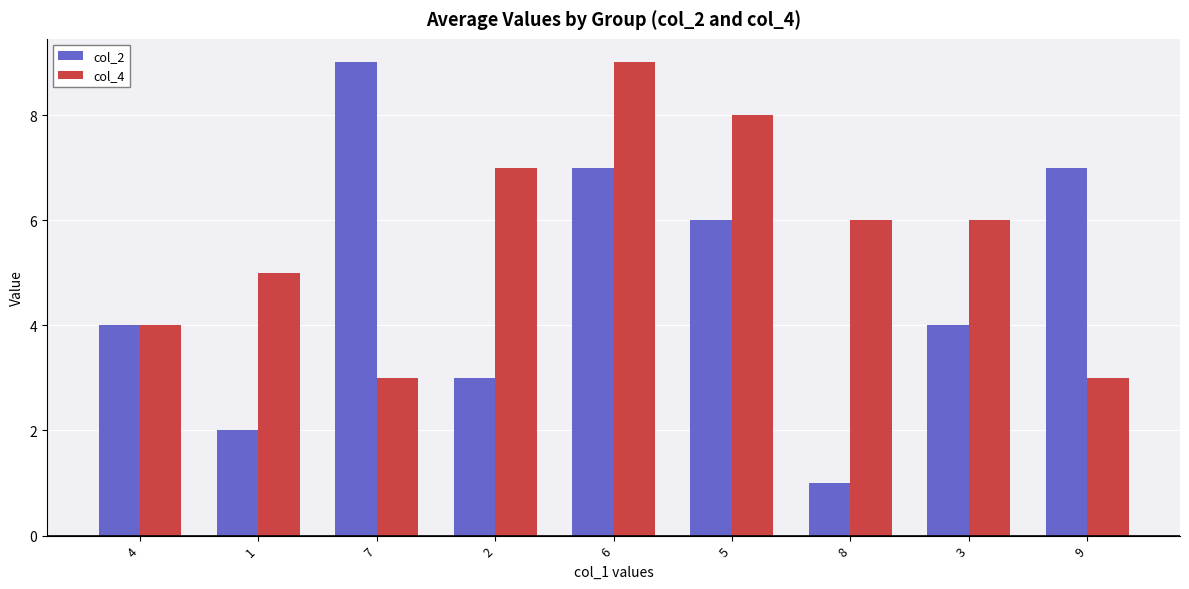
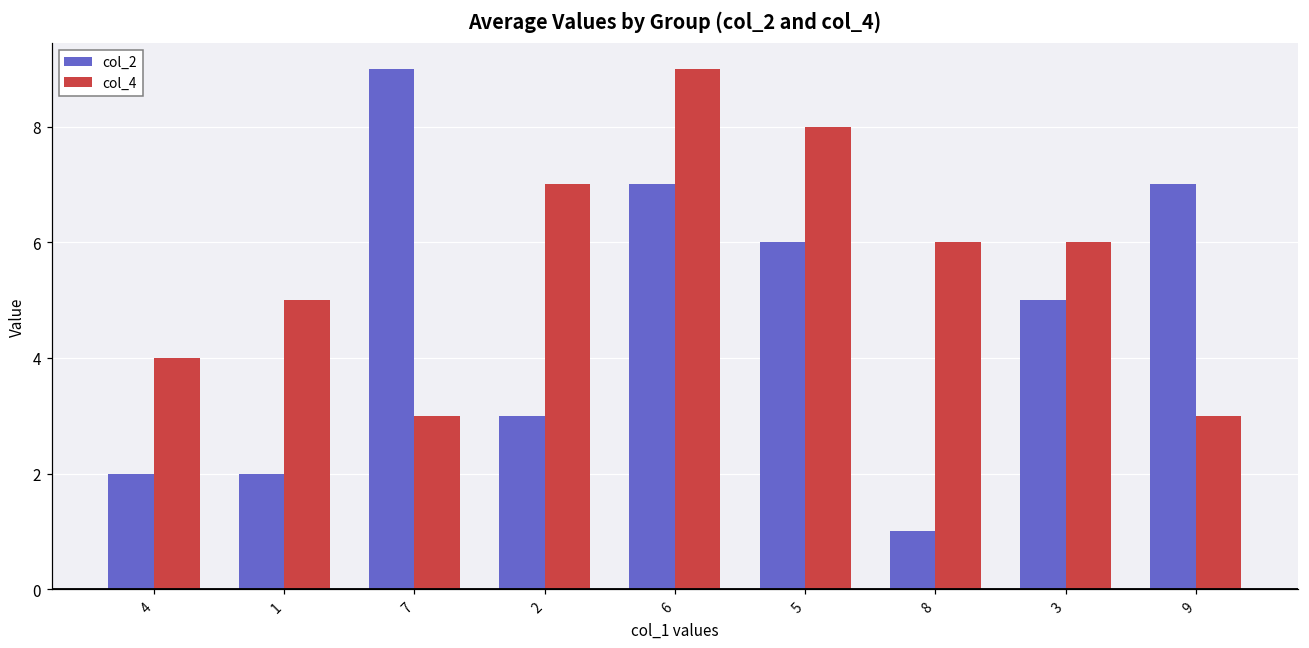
col_2, 4: 4 -> 2
col_2, 3: 4 -> 5
